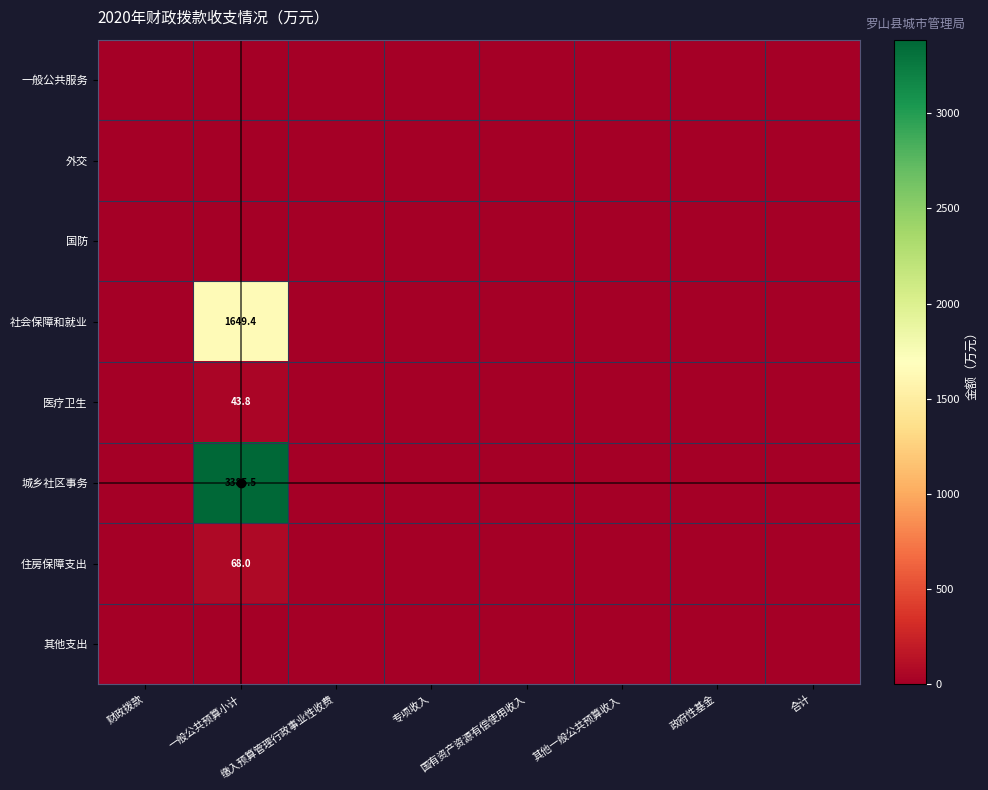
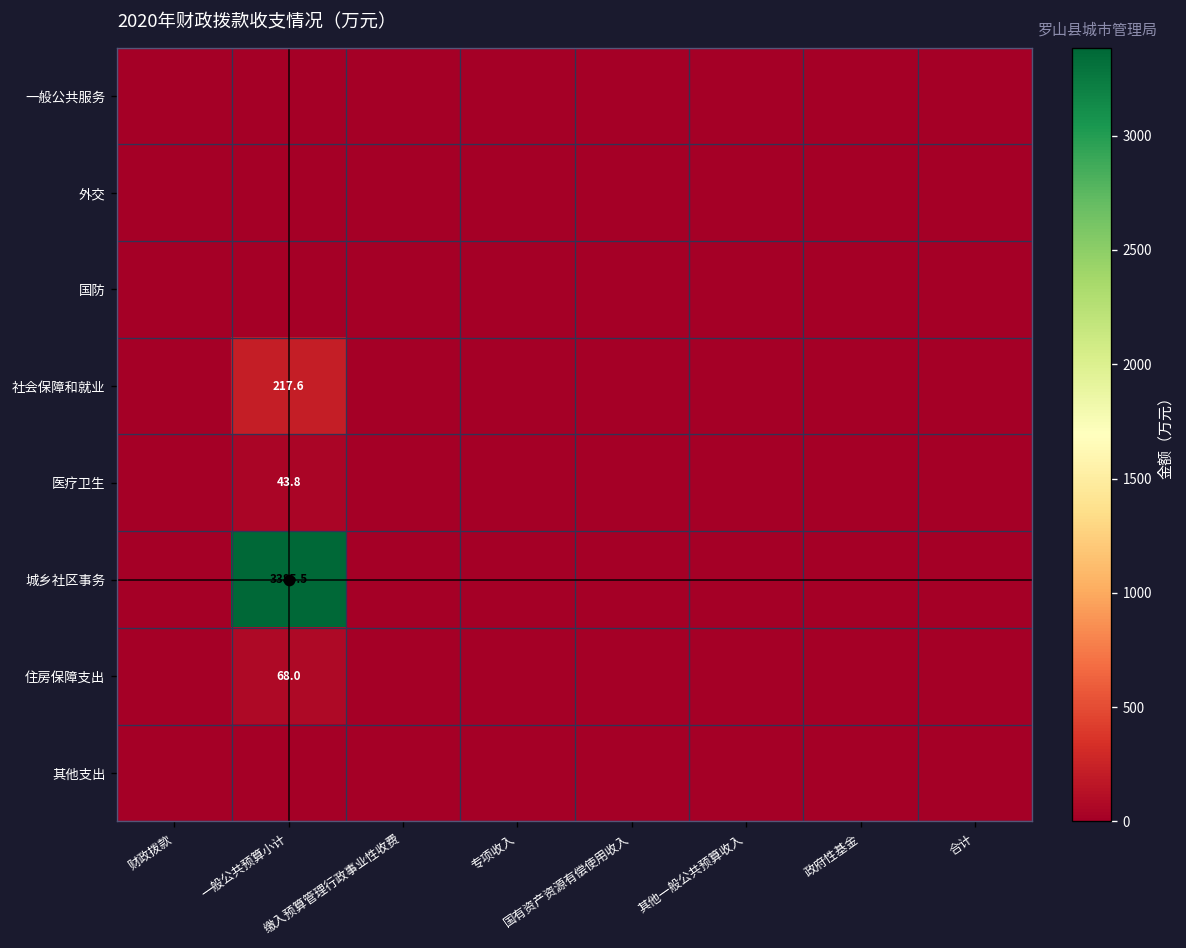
社会保障和就业, 一般公共预算小计: 1649.4 -> 217.6
